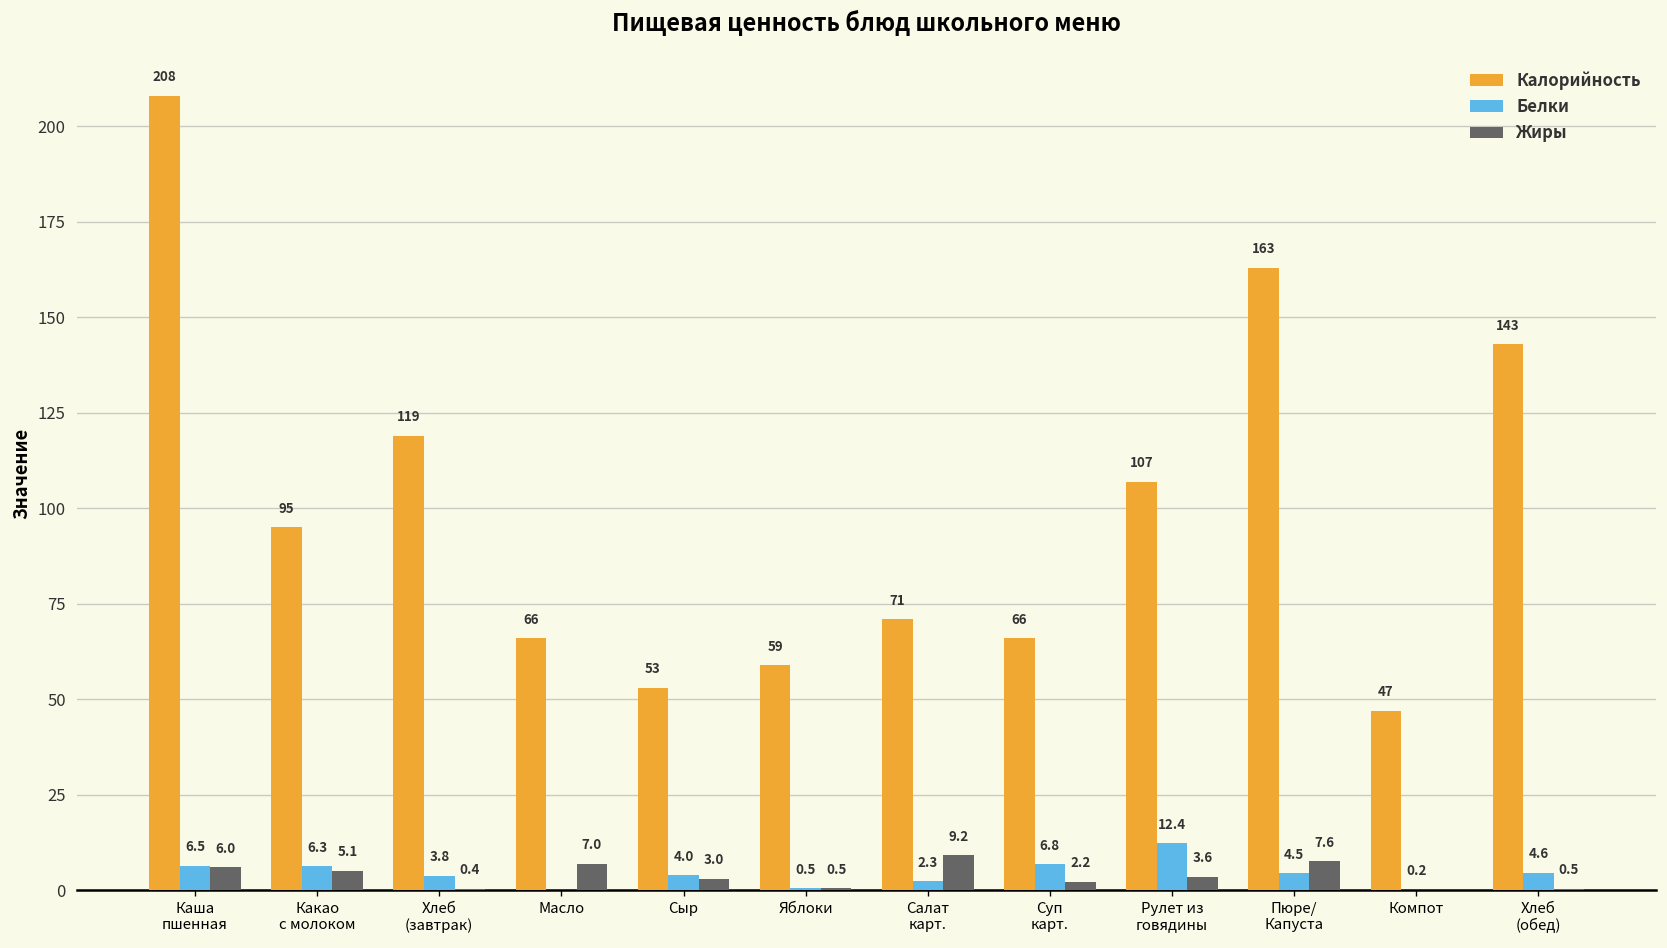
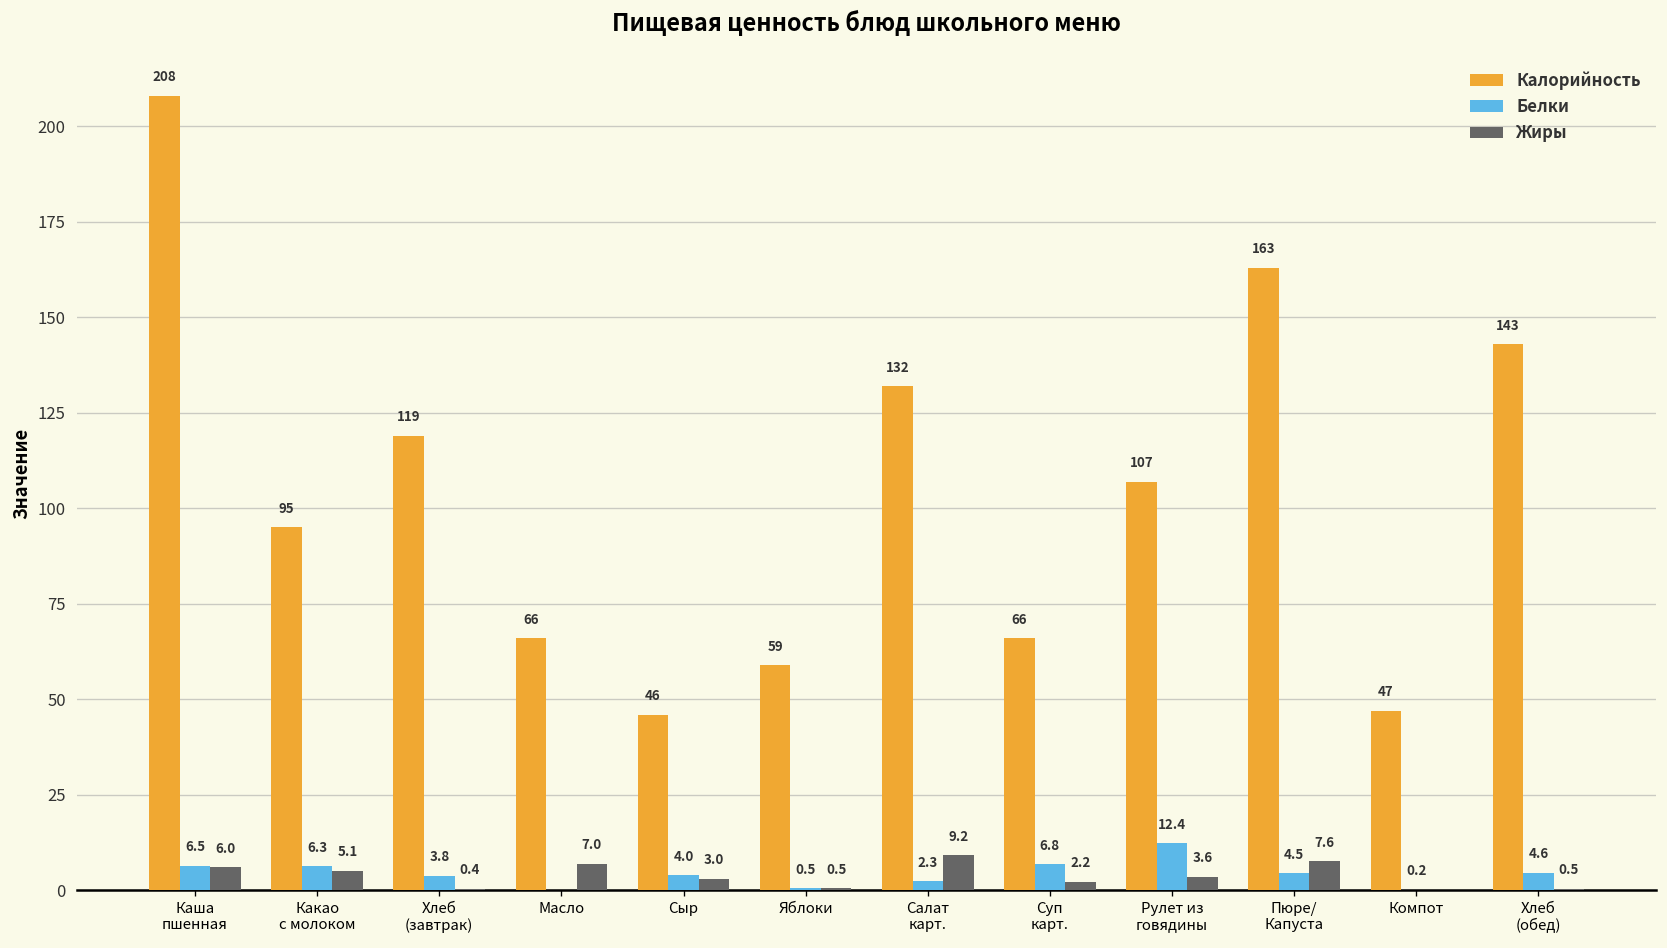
Калорийность, Сыр: 53 -> 46
Калорийность, Салат карт.: 71 -> 132
